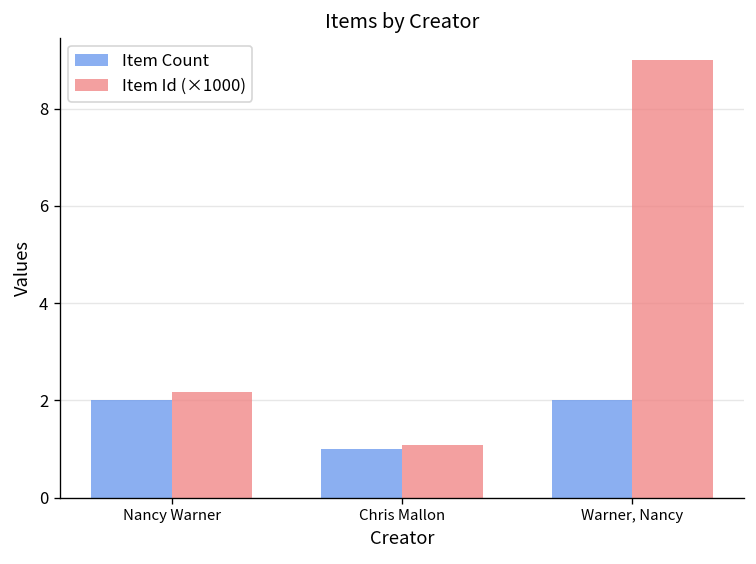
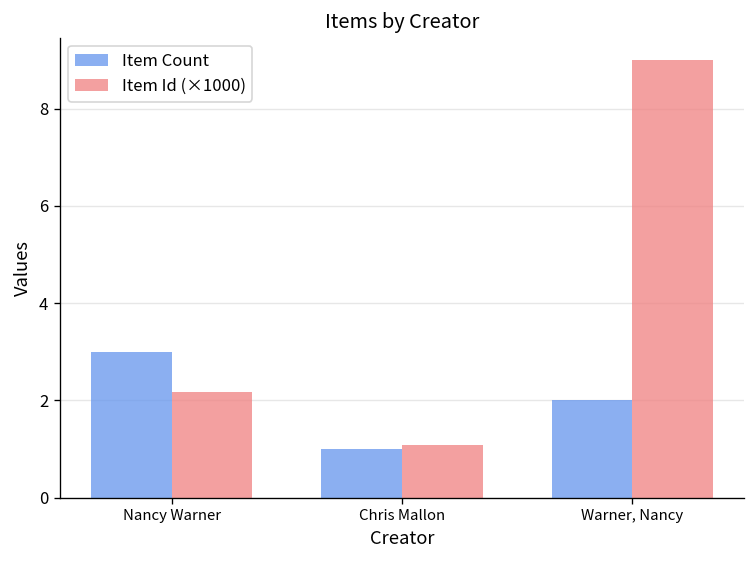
Item Count, Nancy Warner: 2 -> 3
